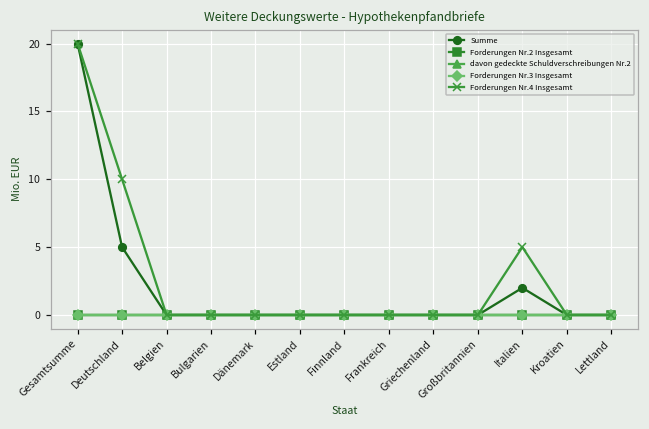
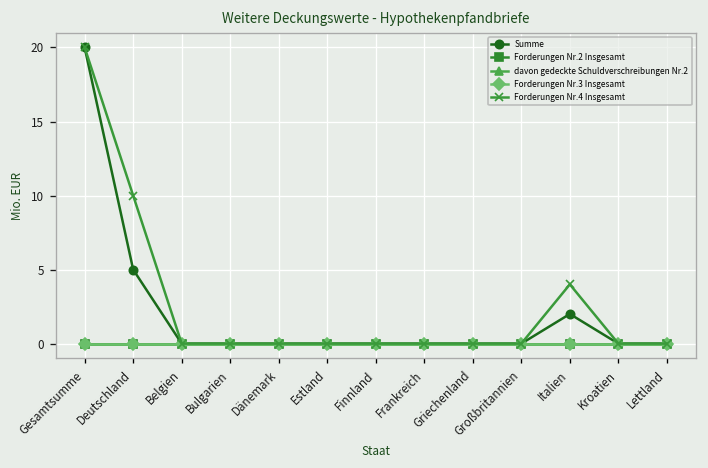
Forderungen Nr.4 Insgesamt, Italien: 5 -> 4
